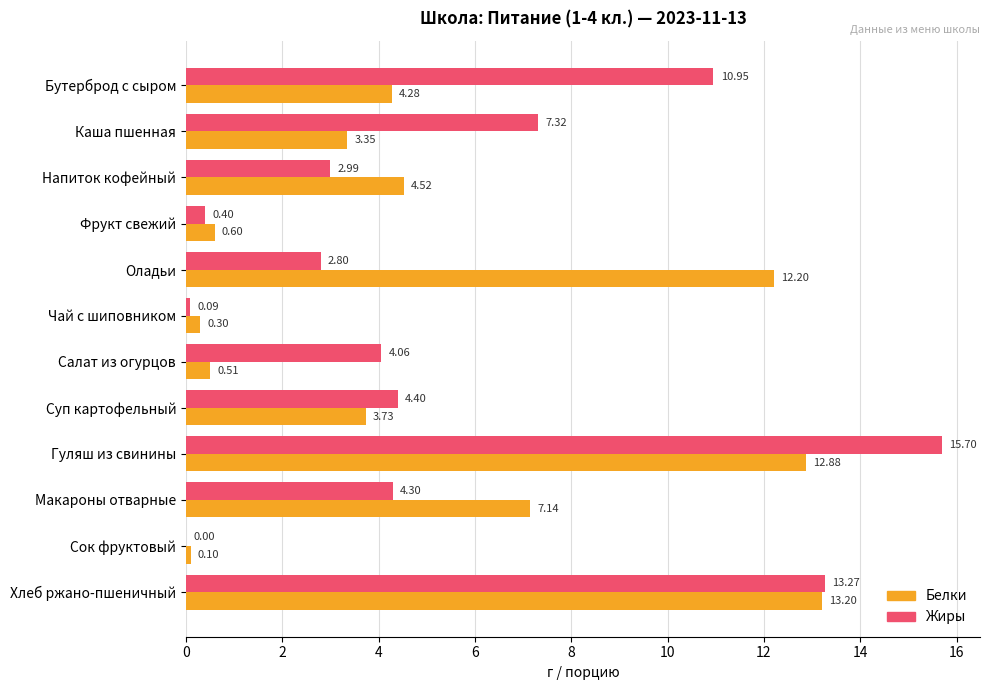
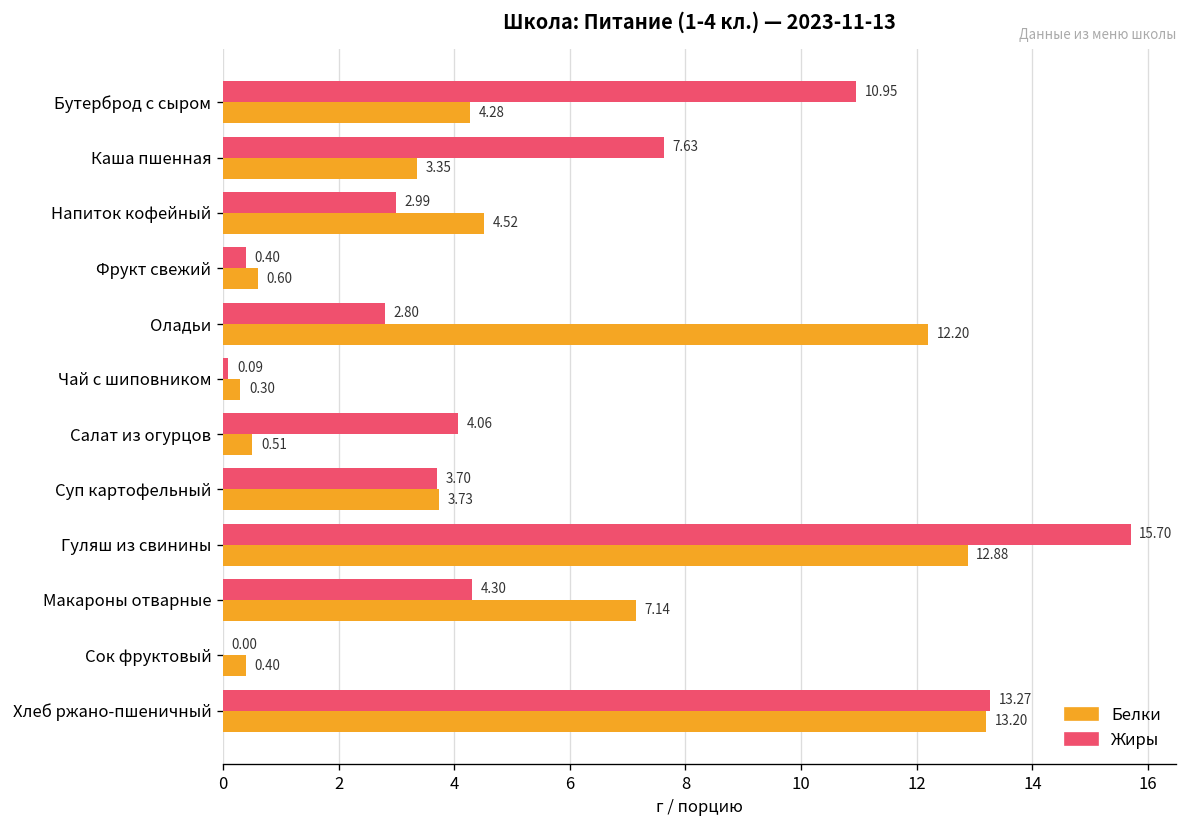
Жиры, Каша пшенная: 7.32 -> 7.63
Жиры, Суп картофельный: 4.40 -> 3.70
Белки, Сок фруктовый: 0.10 -> 0.40
